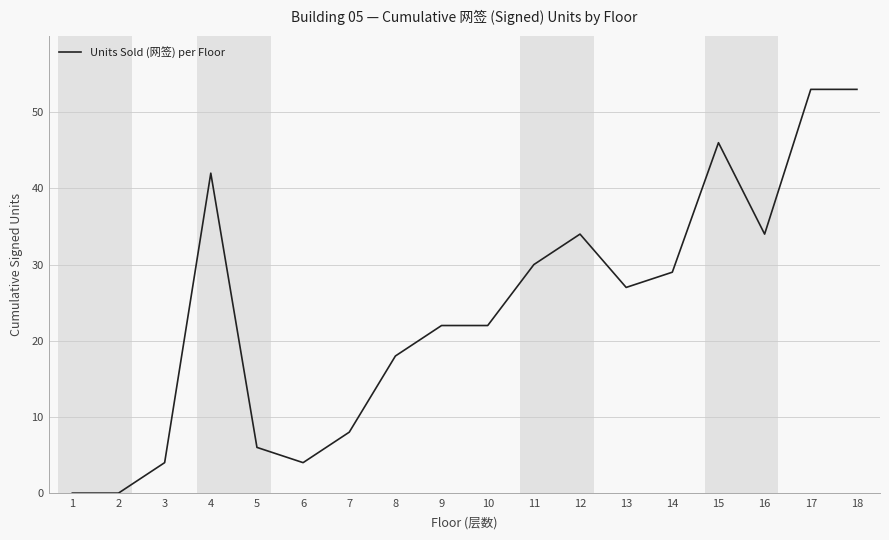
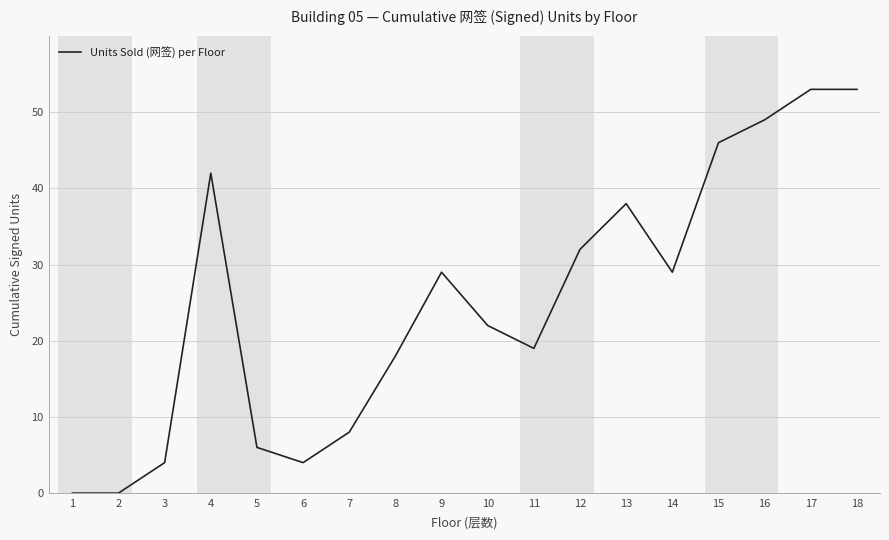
9: 22 -> 29
11: 30 -> 19
12: 34 -> 32
13: 27 -> 38
16: 34 -> 49
